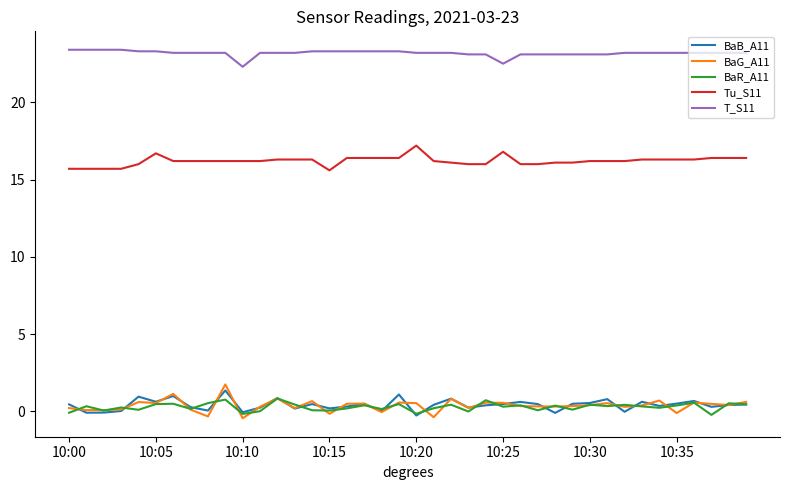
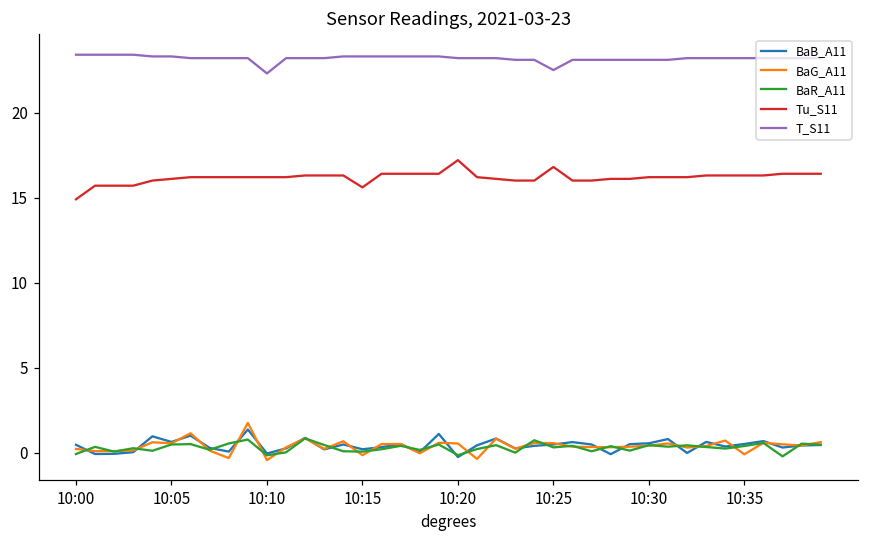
Tu_S11, 10:00: 15.7 -> 14.9
Tu_S11, 10:05: 16.7 -> 16.1
